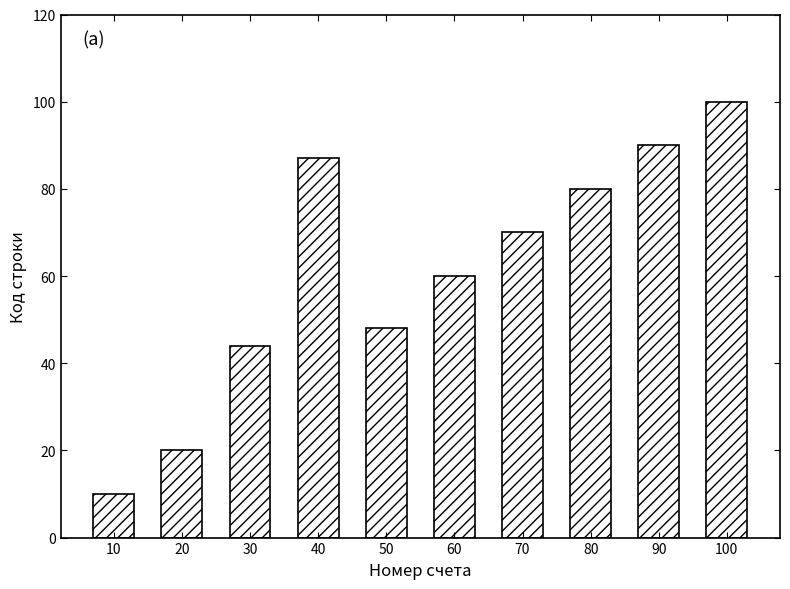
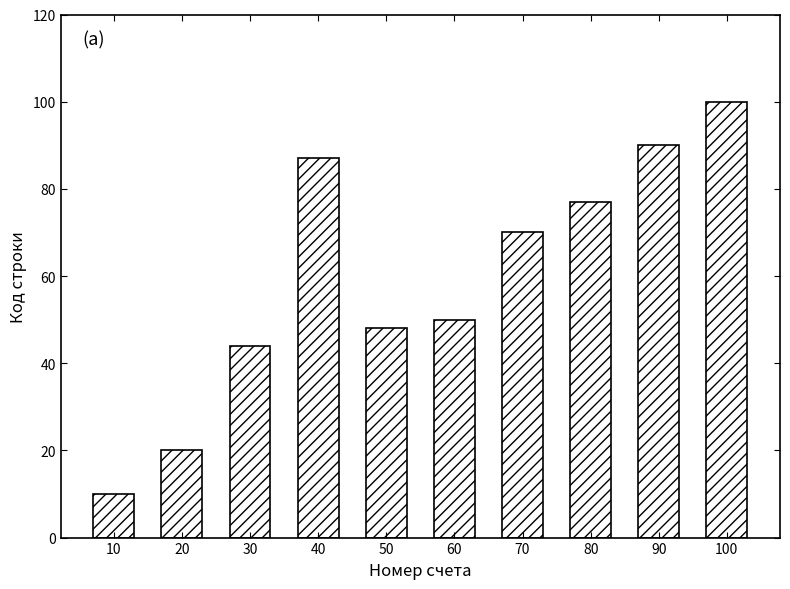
60: 60 -> 50
80: 80 -> 77
